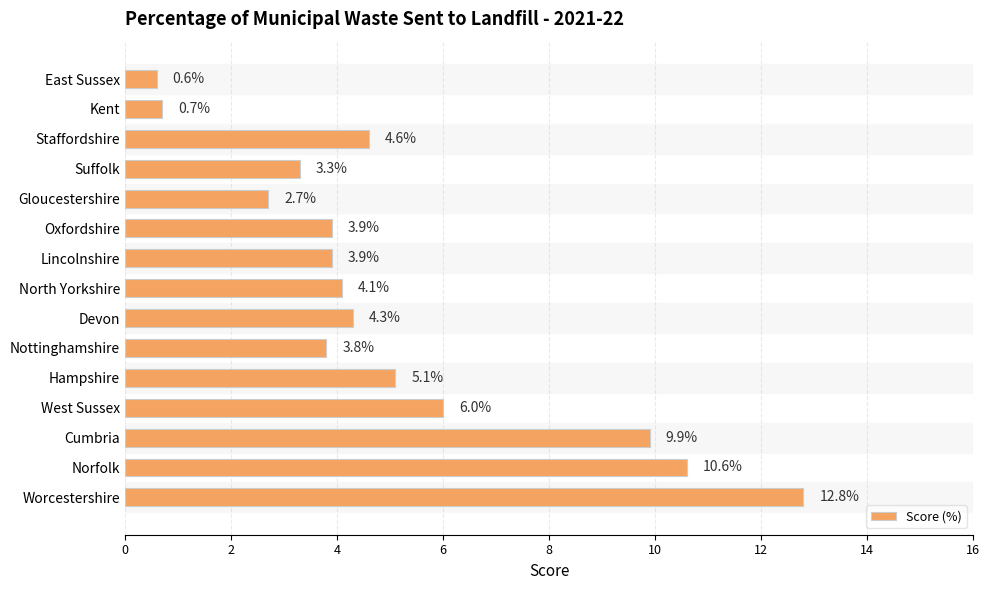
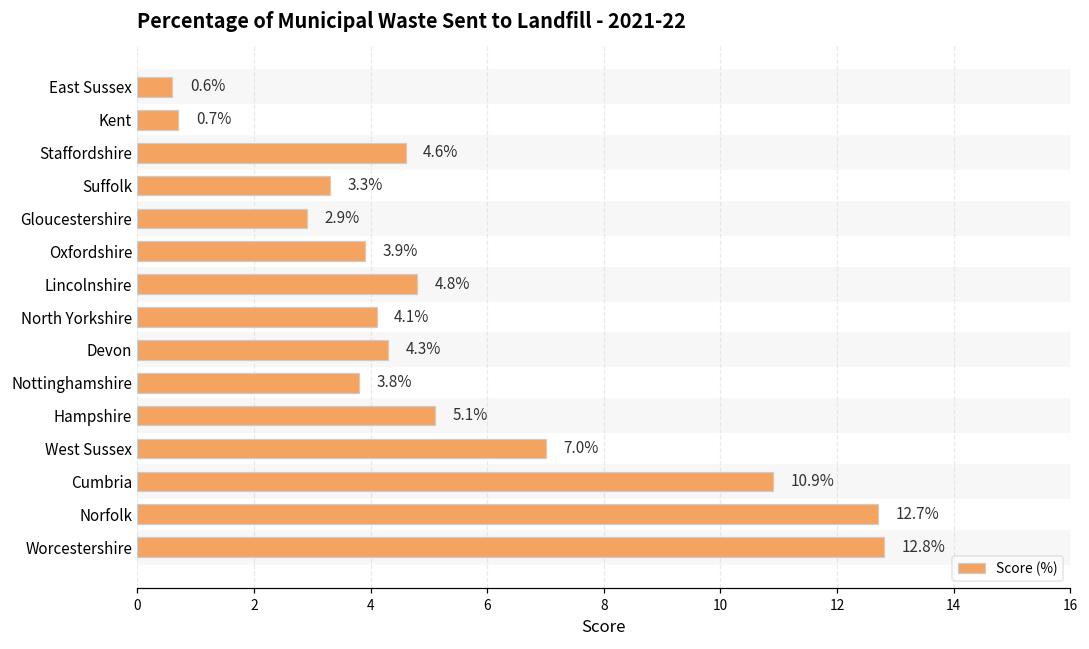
Gloucestershire: 2.7% -> 2.9%
Lincolnshire: 3.9% -> 4.8%
West Sussex: 6.0% -> 7.0%
Cumbria: 9.9% -> 10.9%
Norfolk: 10.6% -> 12.7%
